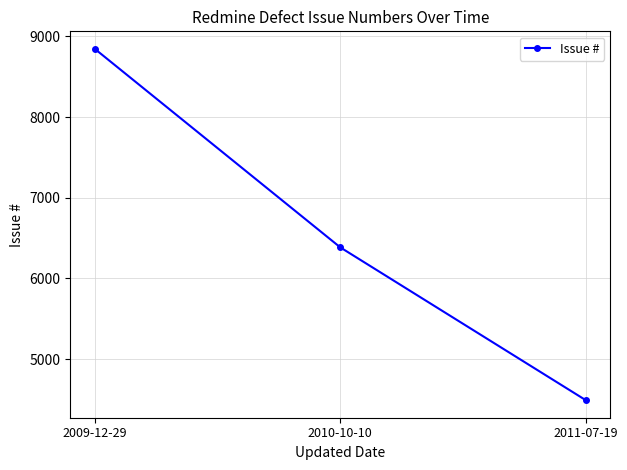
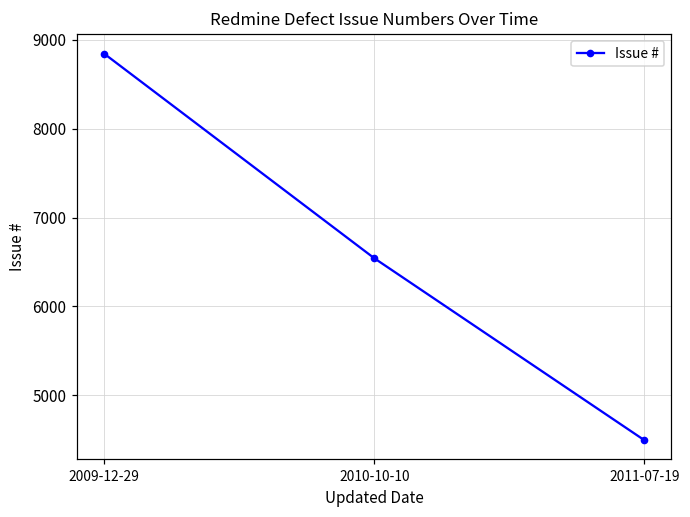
2010-10-10: 6400 -> 6500
